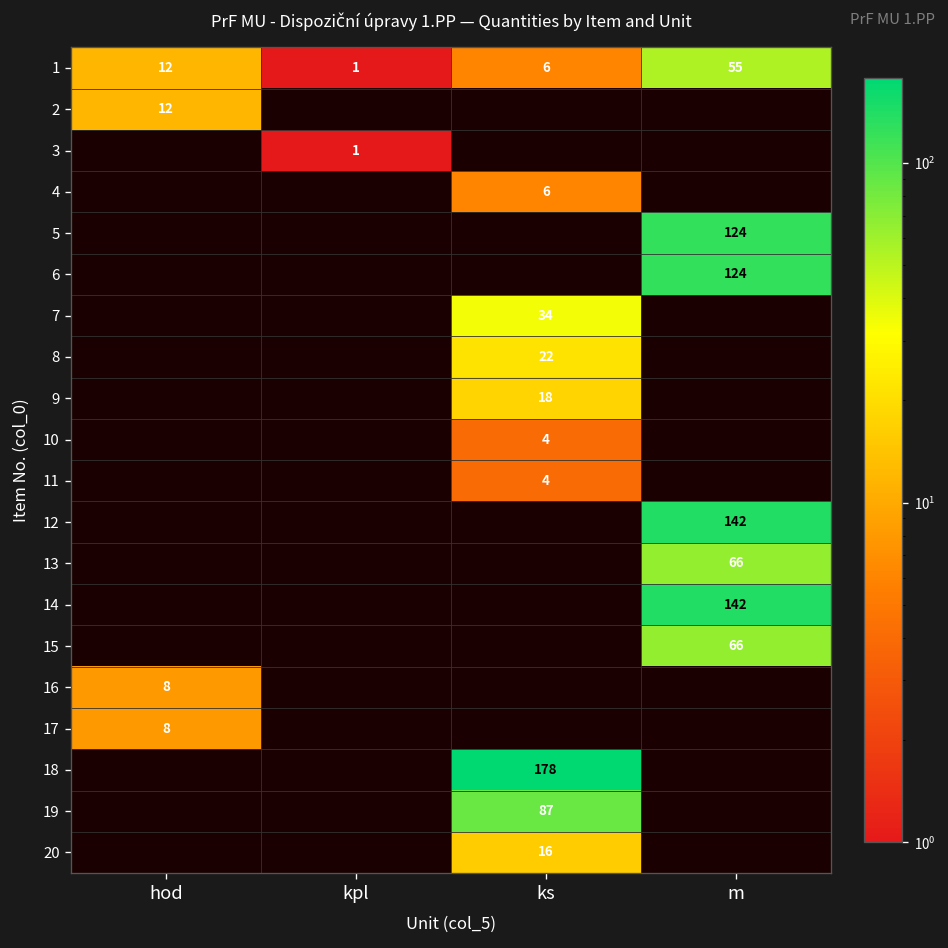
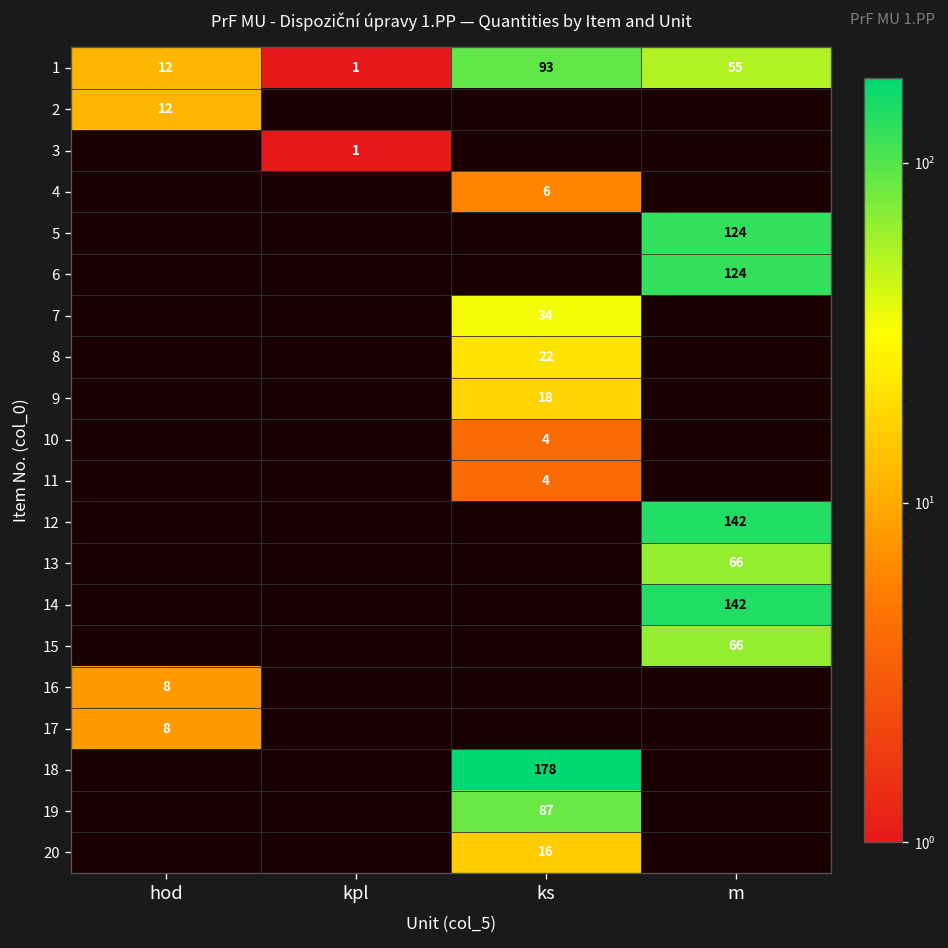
1, ks: 6 -> 93
